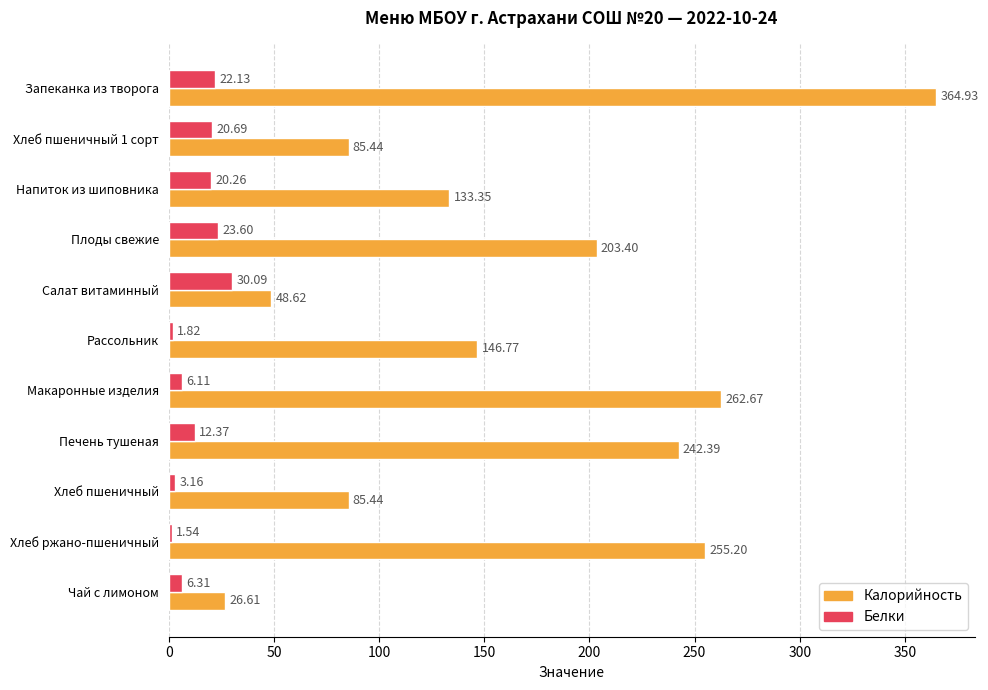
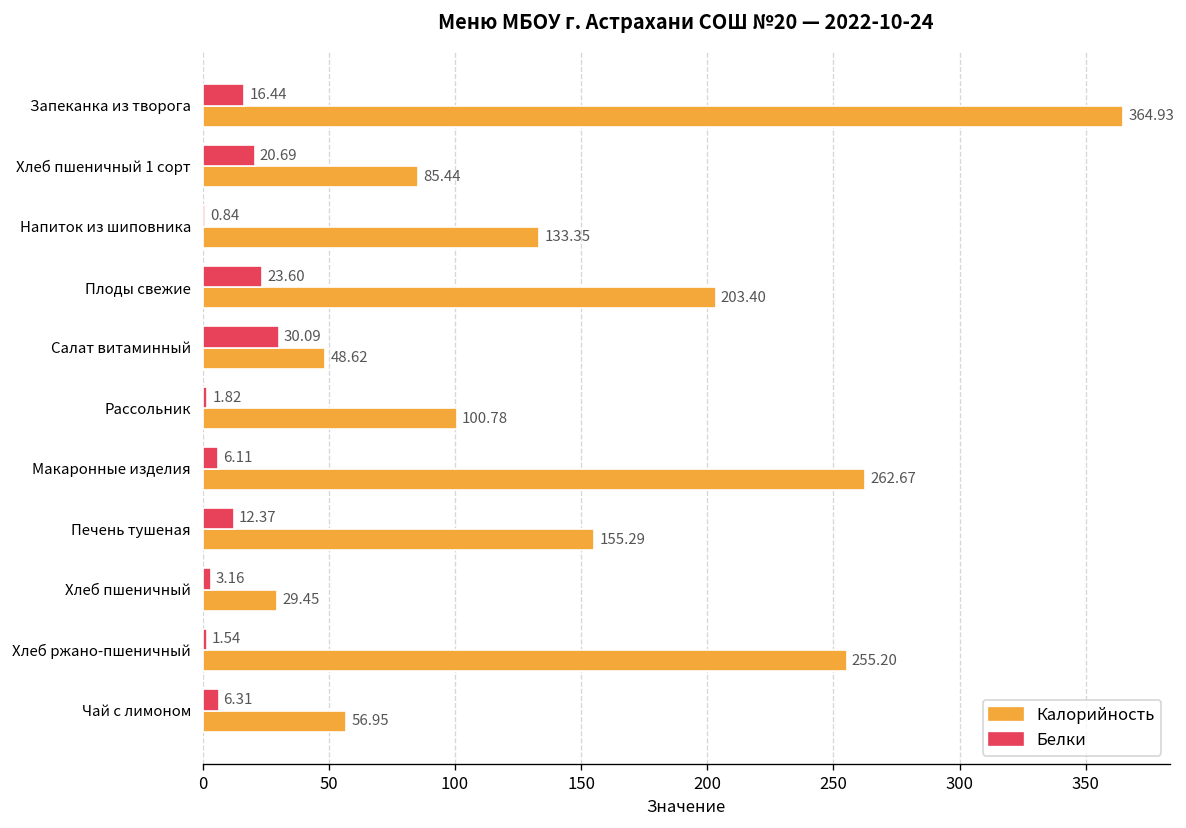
Белки, Запеканка из творога: 22.13 -> 16.44
Белки, Напиток из шиповника: 20.26 -> 0.84
Калорийность, Рассольник: 146.77 -> 100.78
Калорийность, Печень тушеная: 242.39 -> 155.29
Калорийность, Хлеб пшеничный: 85.44 -> 29.45
Калорийность, Чай с лимоном: 26.61 -> 56.95
